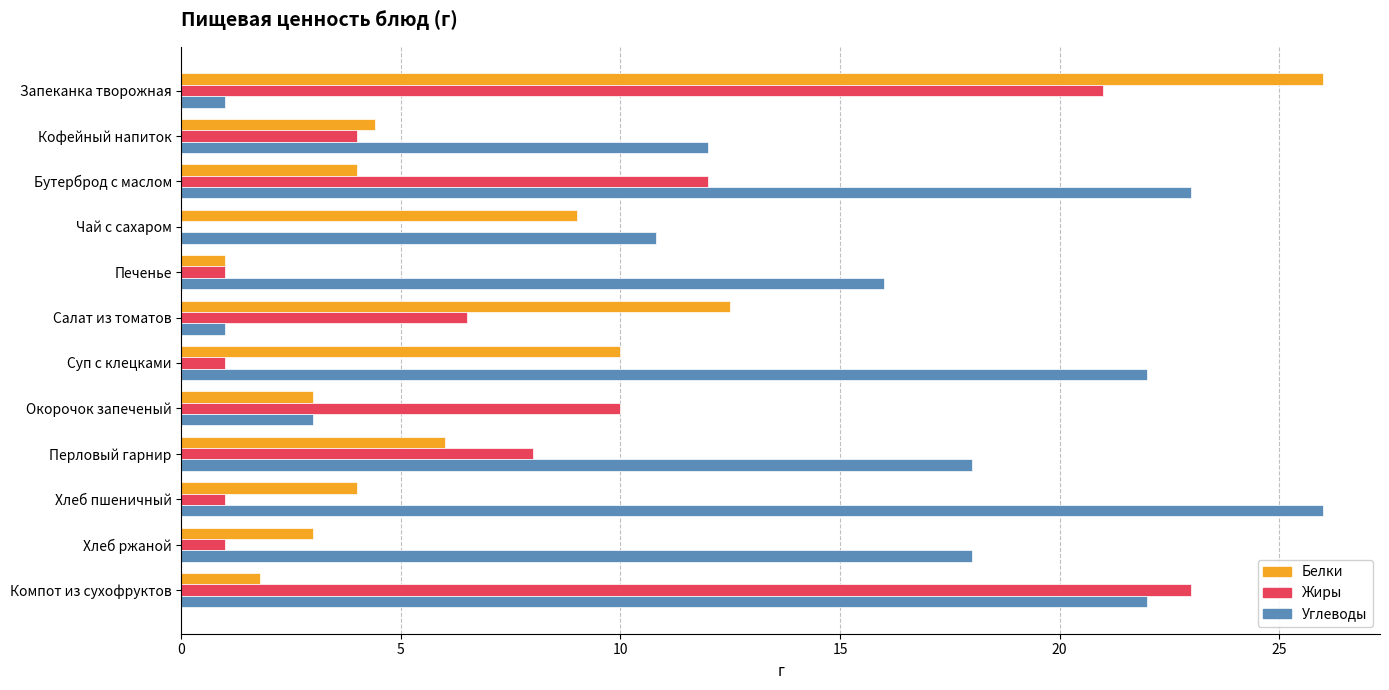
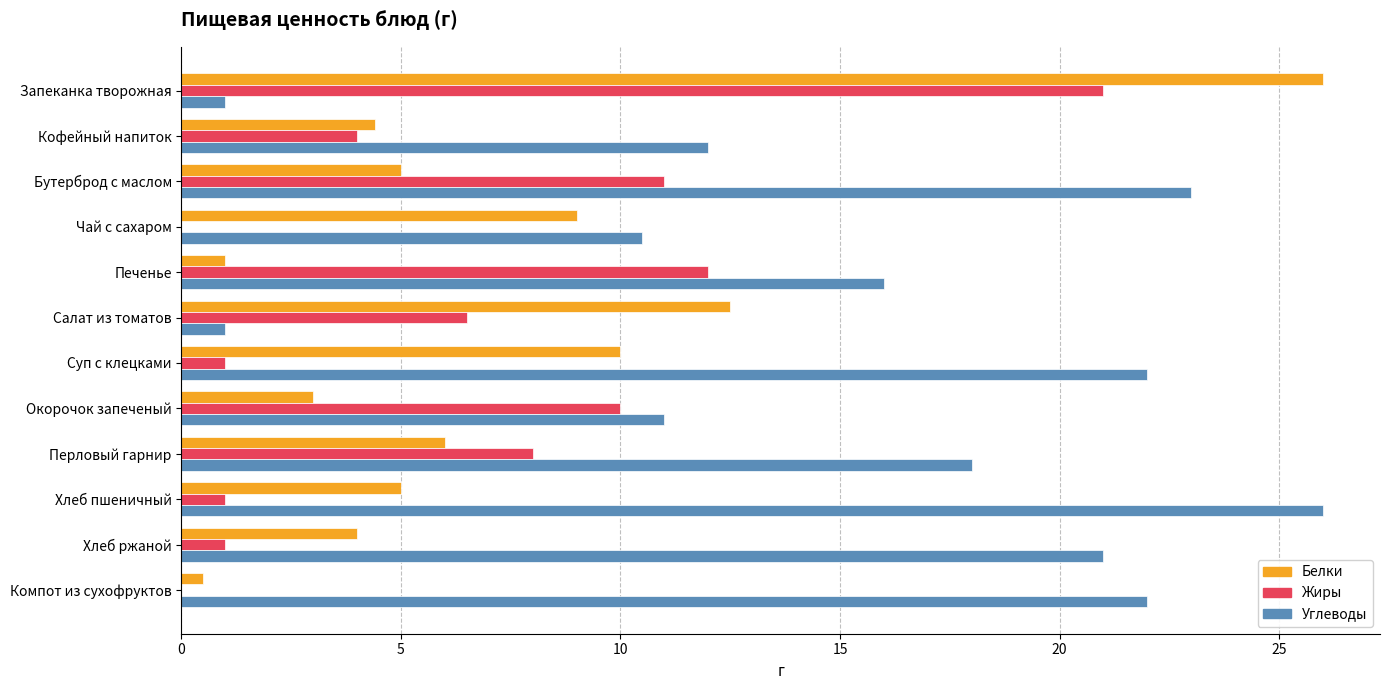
Белки, Бутерброд с маслом: 4 -> 5
Жиры, Бутерброд с маслом: 12 -> 11
Углеводы, Чай с сахаром: 10.8 -> 10.5
Жиры, Печенье: 1 -> 12
Углеводы, Окорочок запеченый: 3 -> 11
Белки, Хлеб пшеничный: 4 -> 5
Белки, Хлеб ржаной: 3 -> 4
Углеводы, Хлеб ржаной: 18 -> 21
Белки, Компот из сухофруктов: 1.8 -> 0.5
Жиры, Компот из сухофруктов: 23 -> 0
